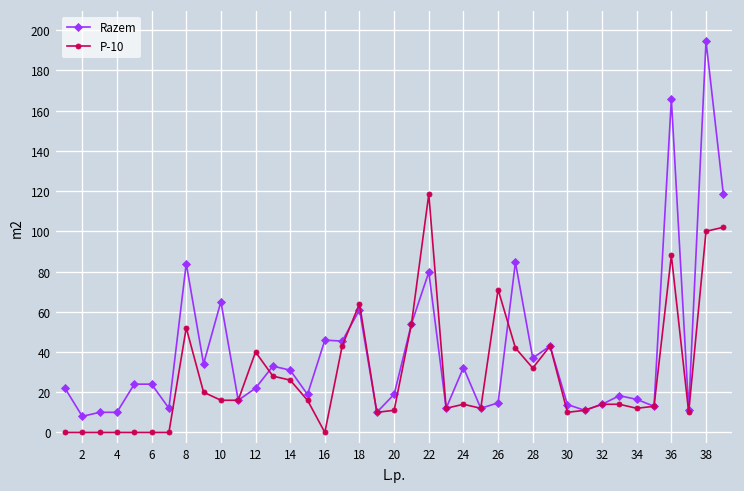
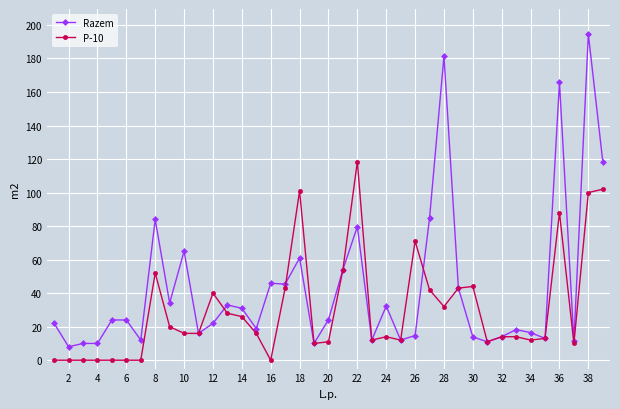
P-10, 18: 64 -> 101
Razem, 20: 19 -> 24
Razem, 28: 37 -> 181
P-10, 30: 10 -> 44
